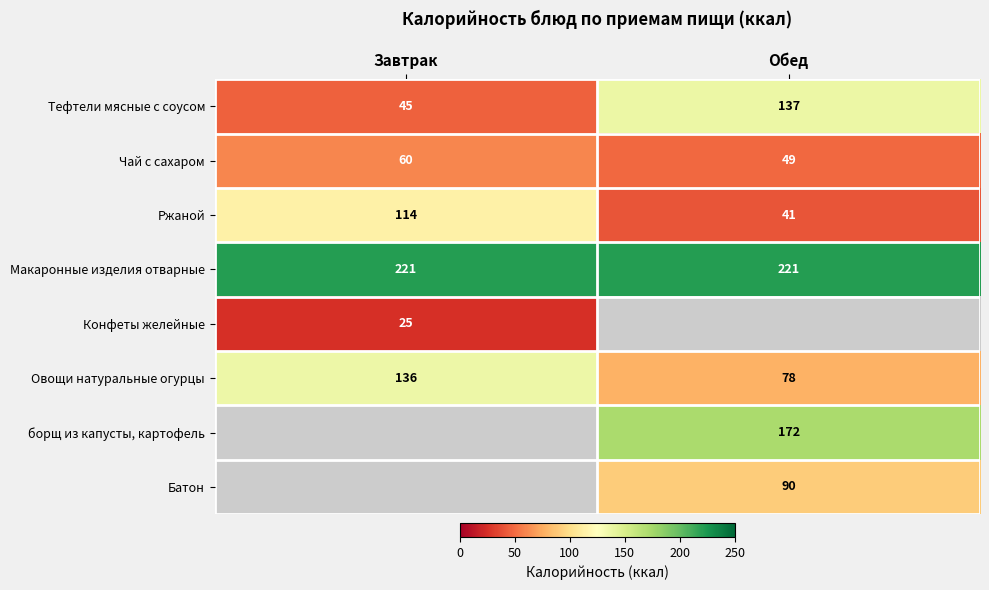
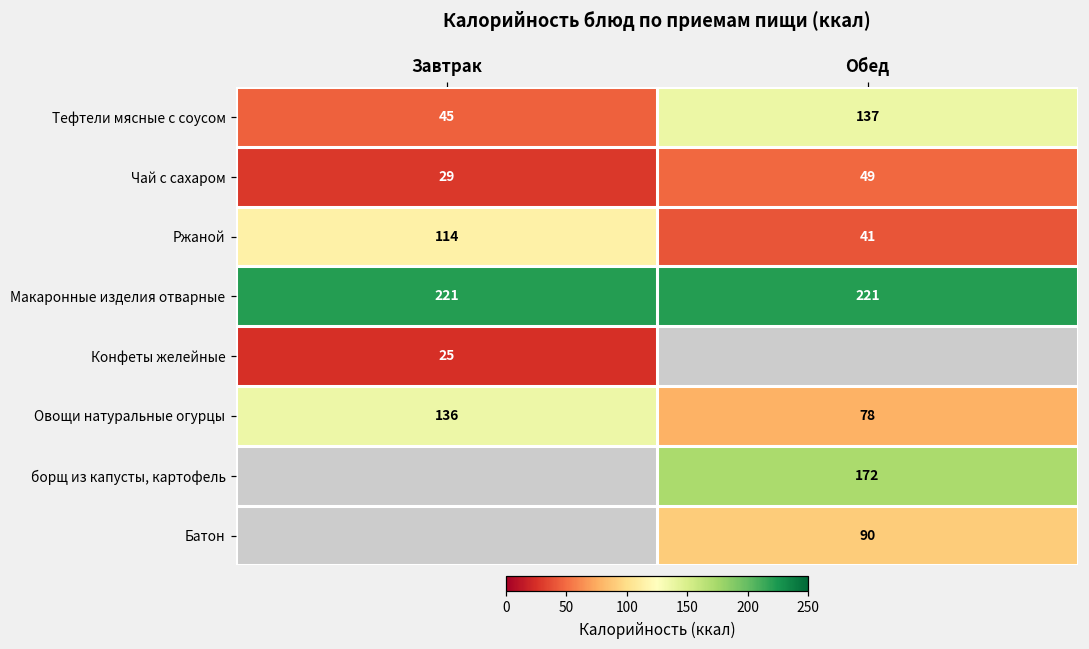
Чай с сахаром, Завтрак: 60 -> 29
